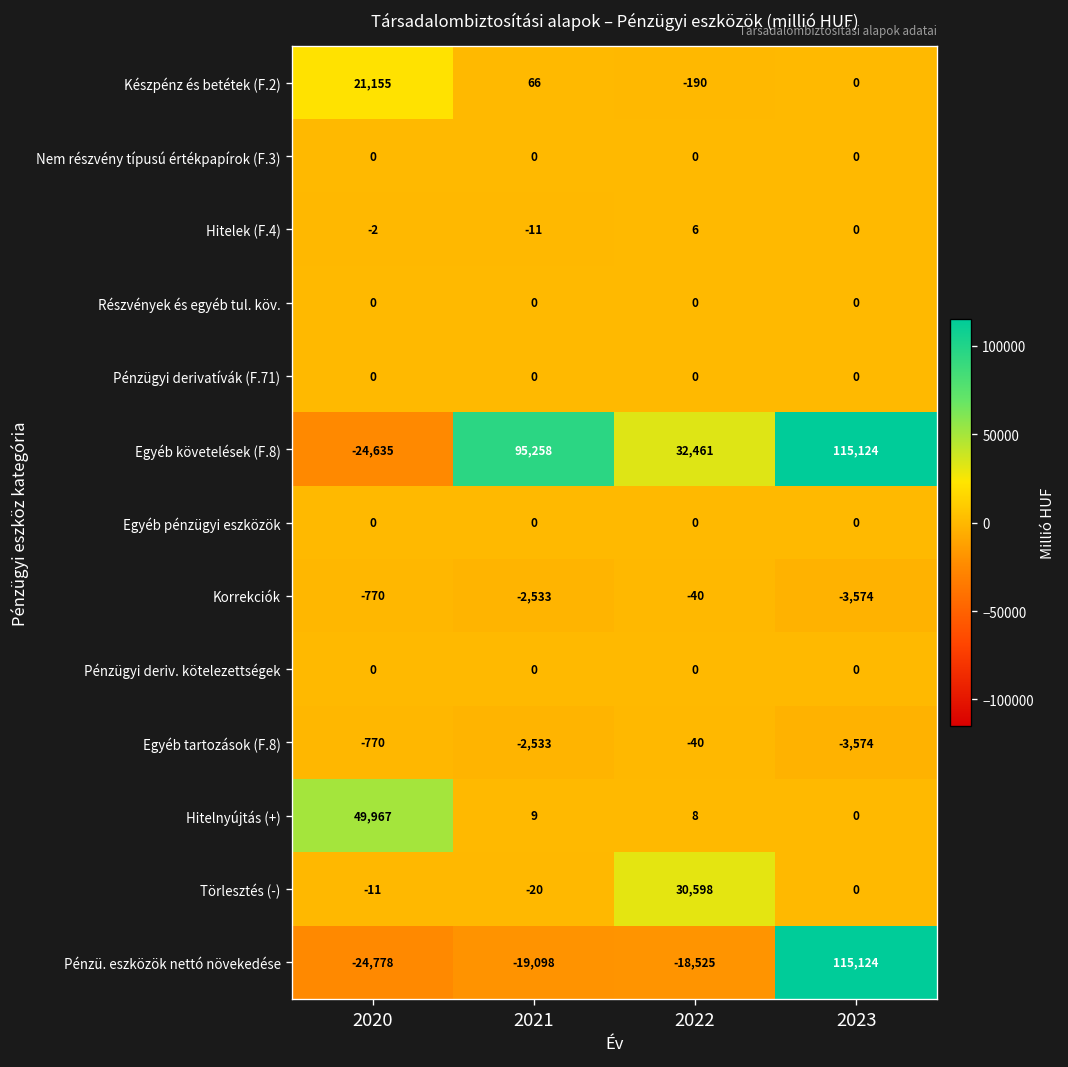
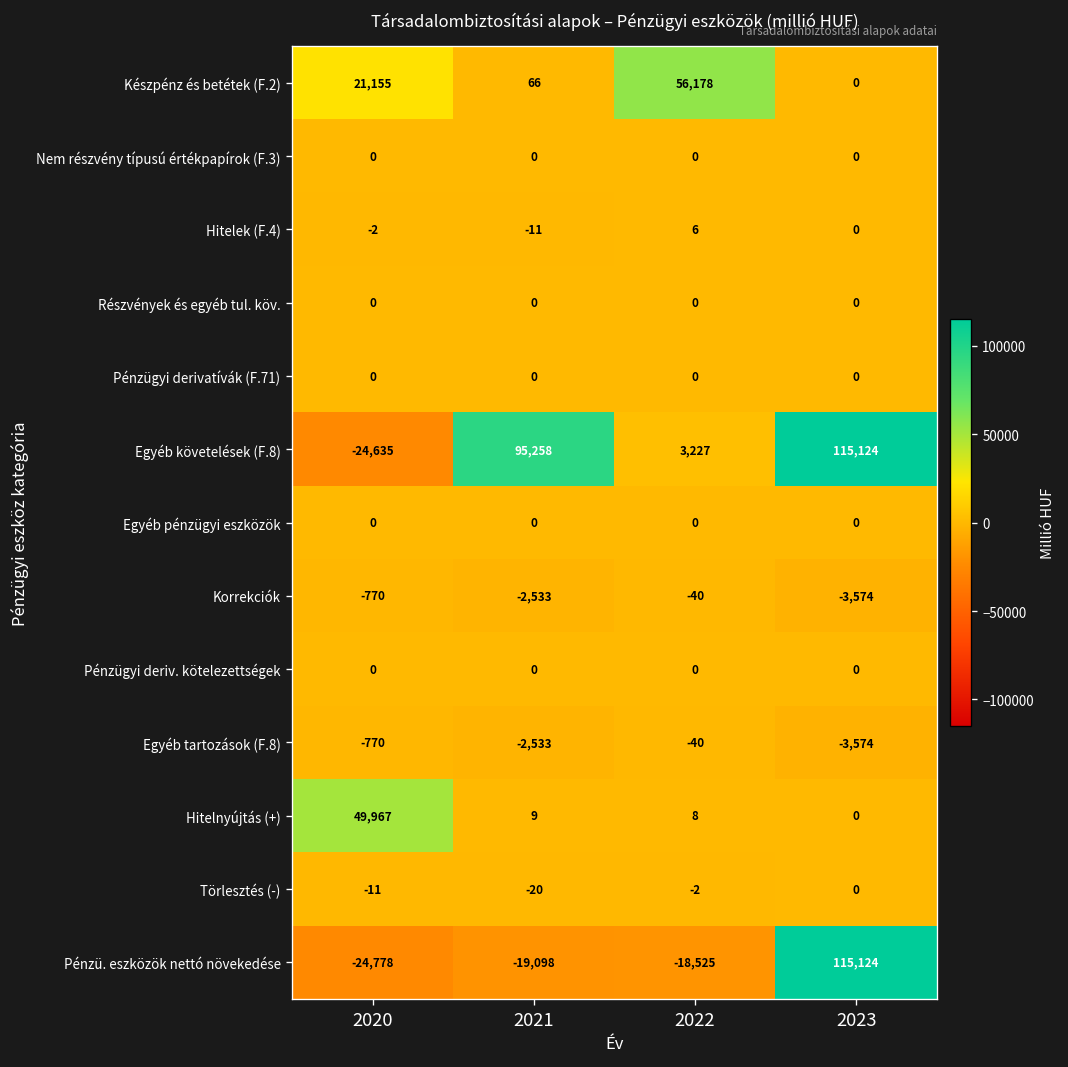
Készpénz és betétek (F.2), 2022: -190 -> 56,178
Egyéb követelések (F.8), 2022: 32,461 -> 3,227
Törlesztés (-), 2022: 30,598 -> -2
